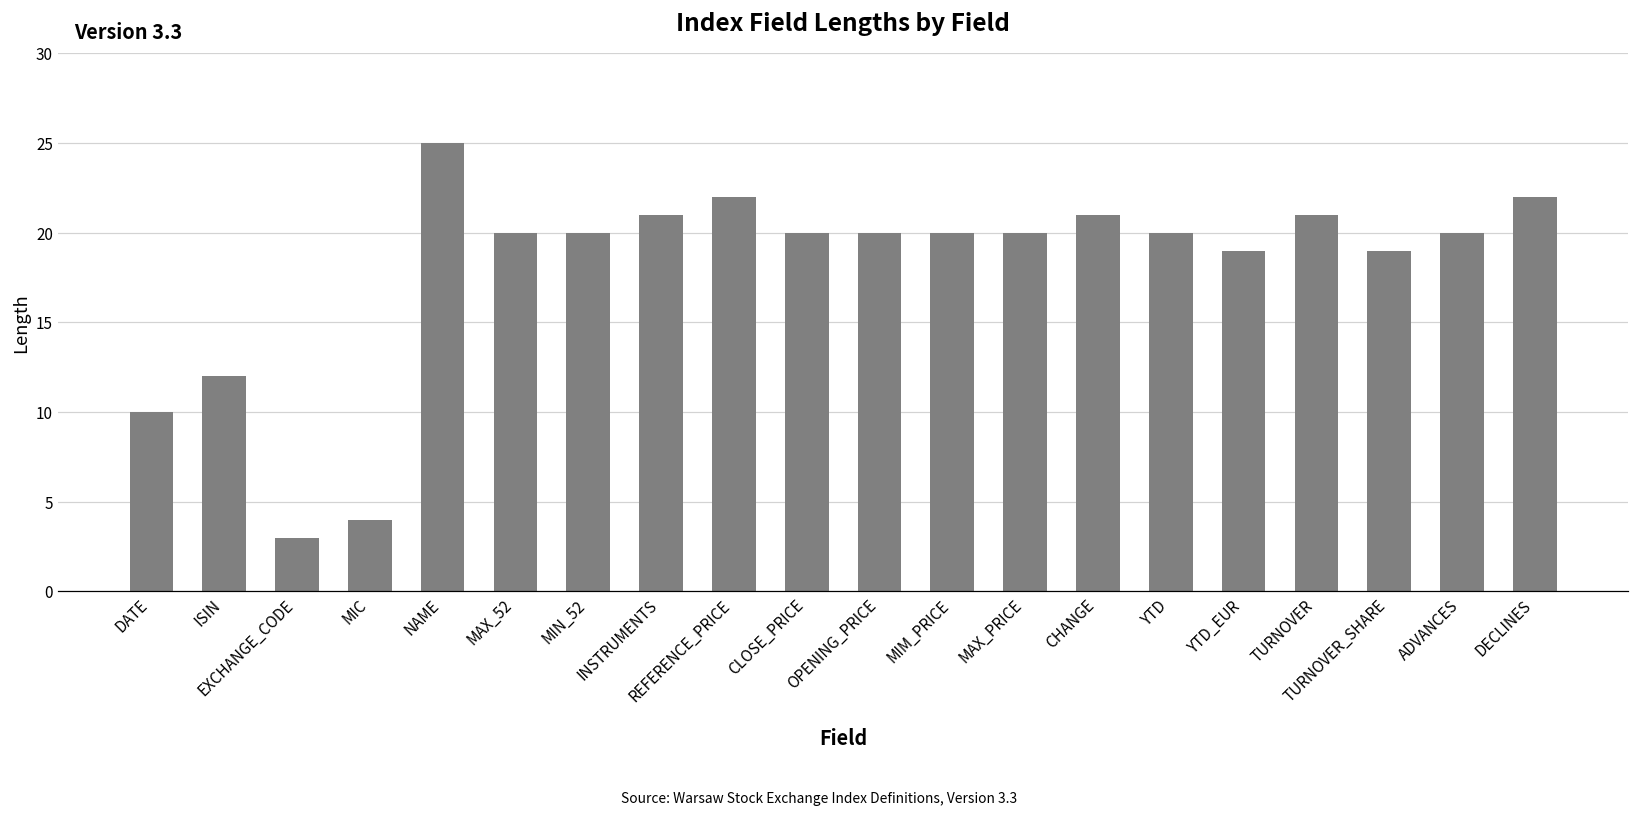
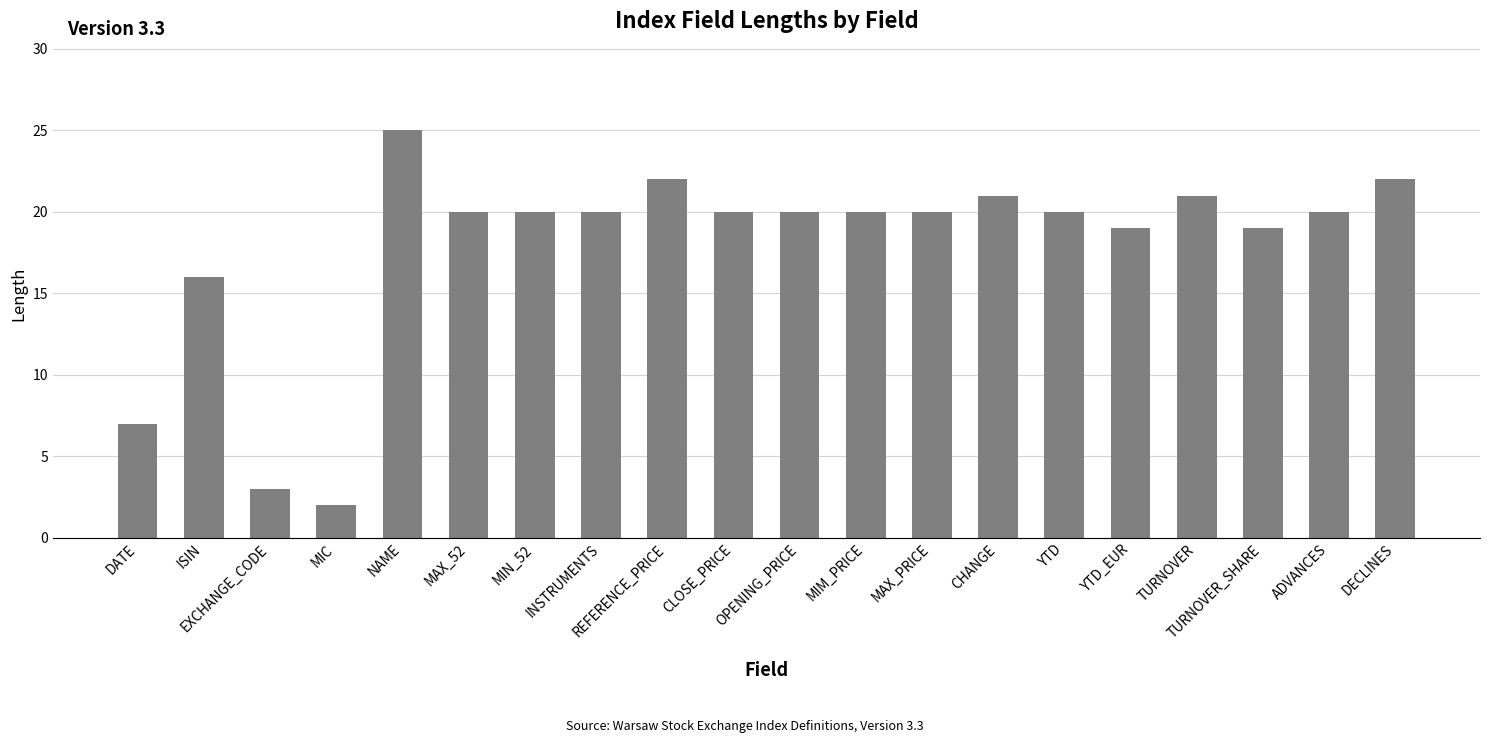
DATE: 10 -> 7
ISIN: 12 -> 16
MIC: 4 -> 2
INSTRUMENTS: 21 -> 20
